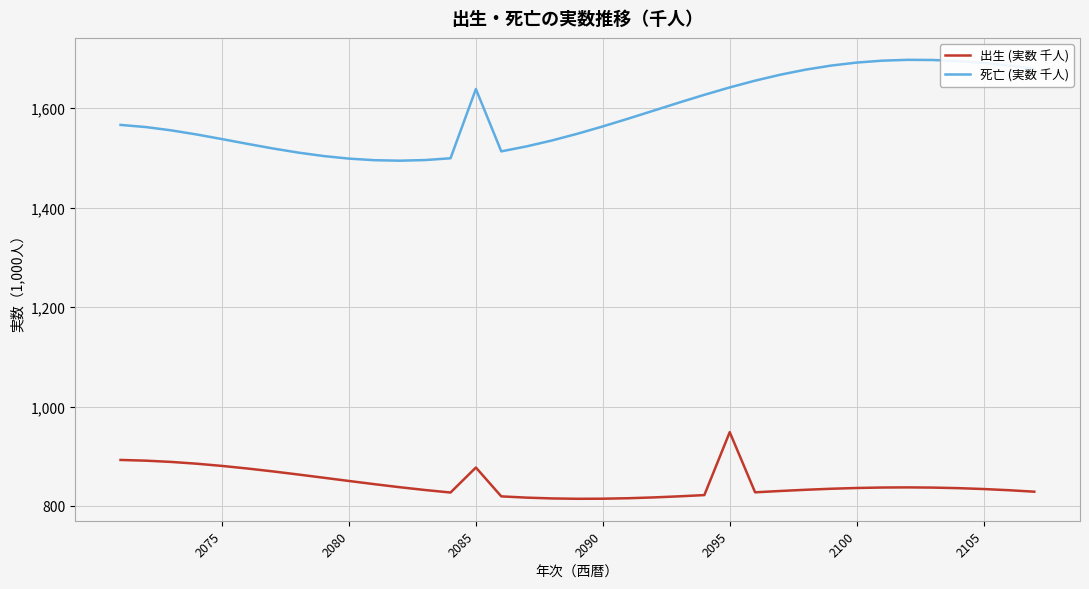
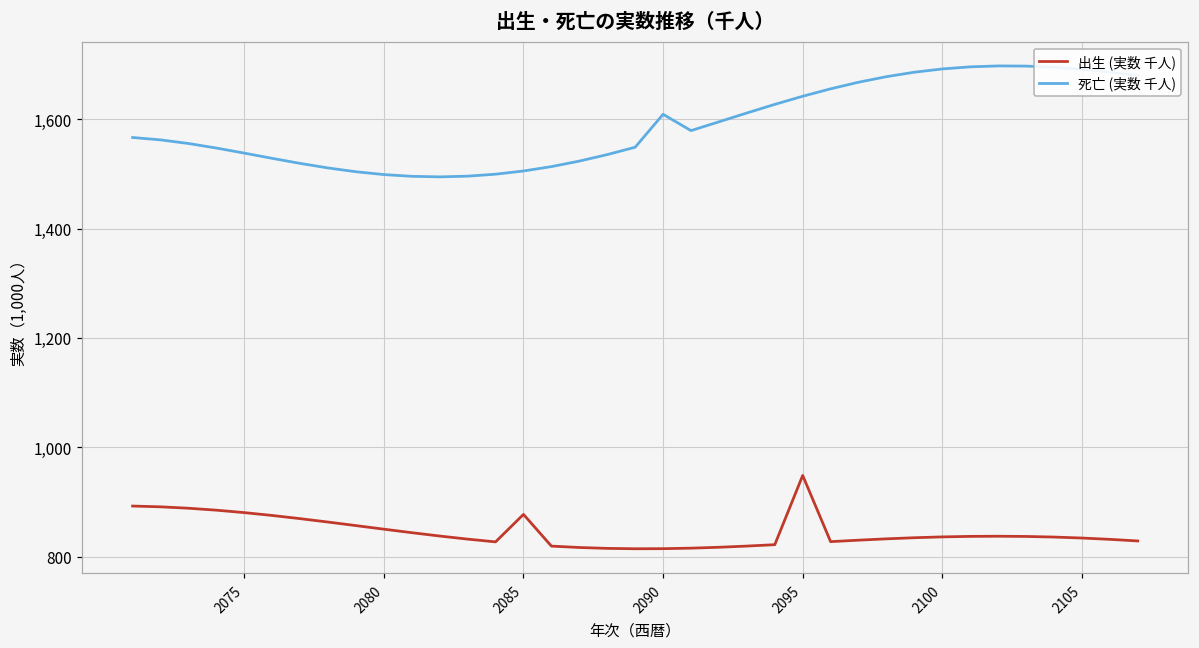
死亡 (実数 千人), 2085: 1,640 -> 1,510
死亡 (実数 千人), 2090: 1,560 -> 1,610
